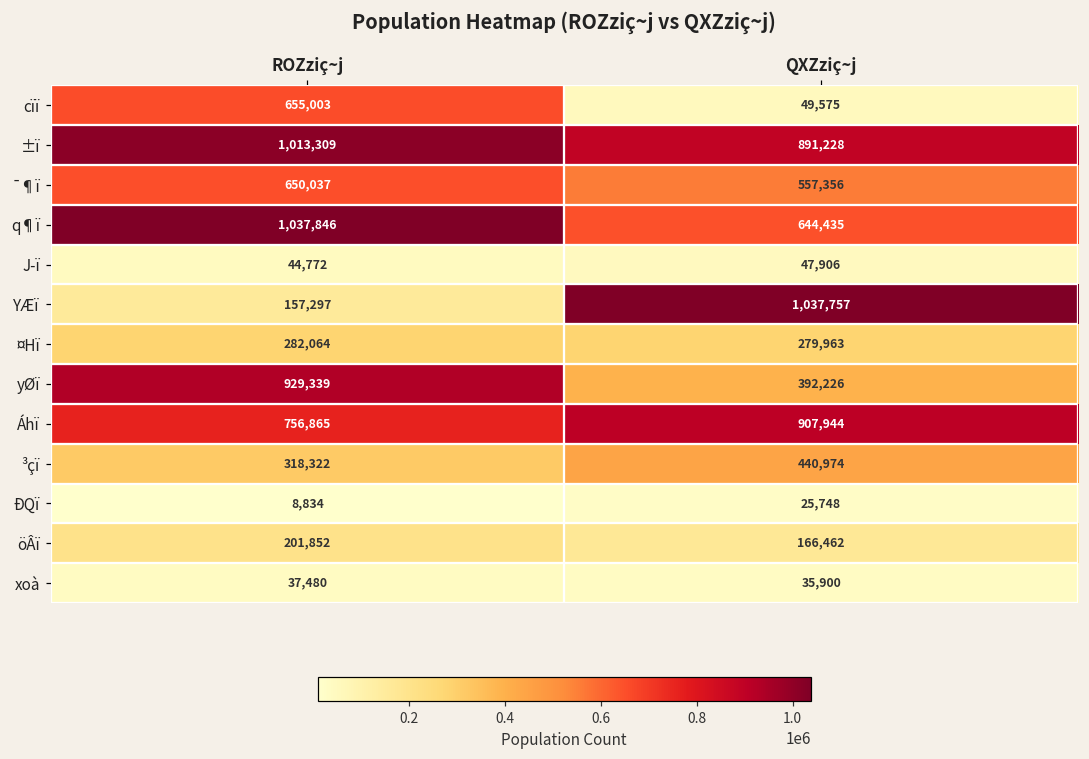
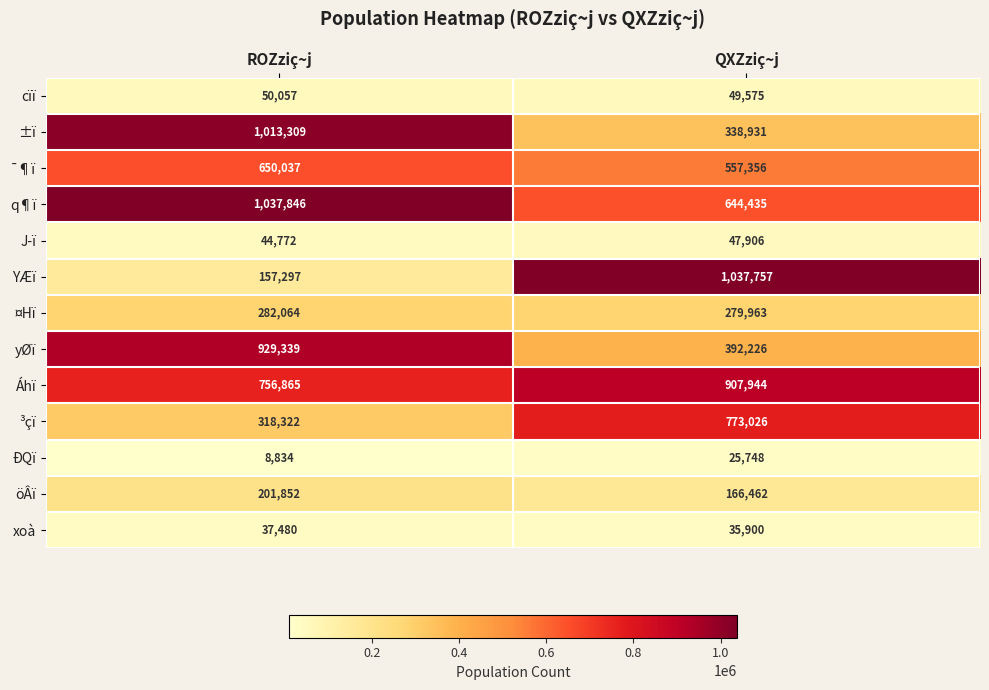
cïï, ROZziç~j: 655,003 -> 50,057
±ï, QXZziç~j: 891,228 -> 338,931
³çï, QXZziç~j: 440,974 -> 773,026
